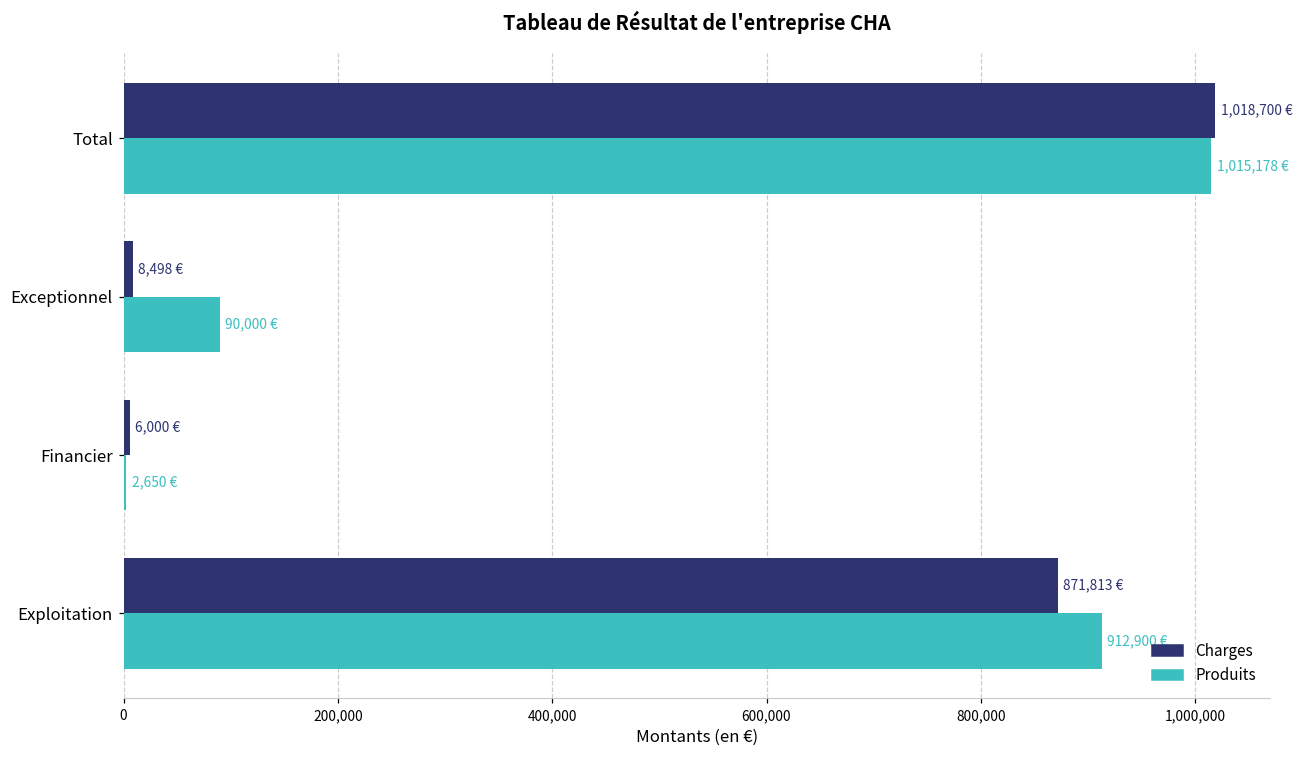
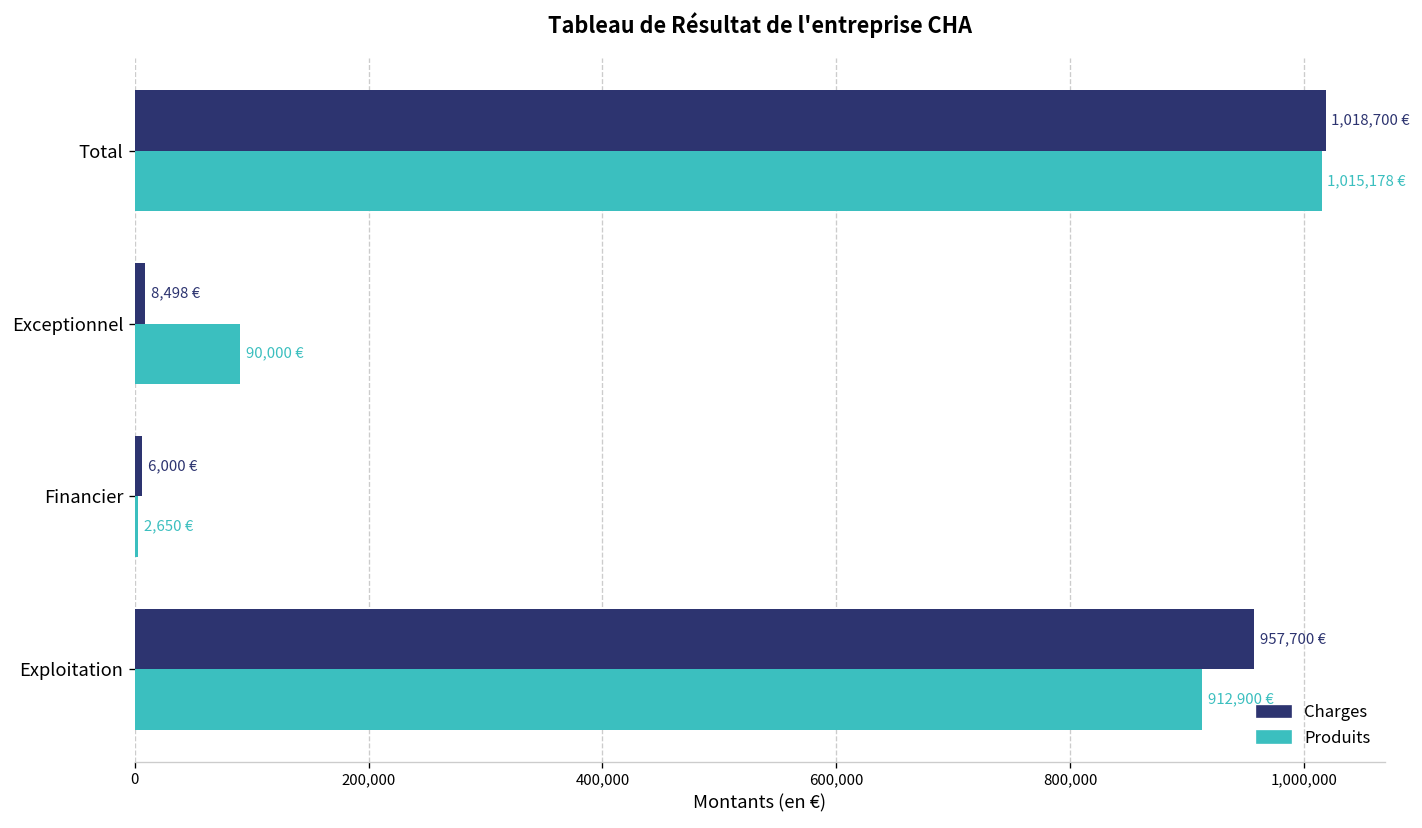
Charges, Exploitation: 871,813 -> 957,700
